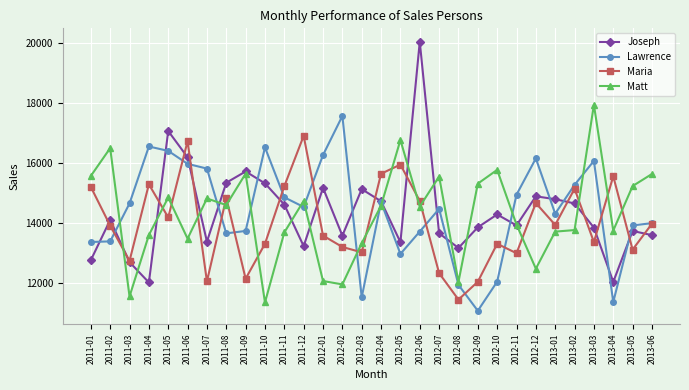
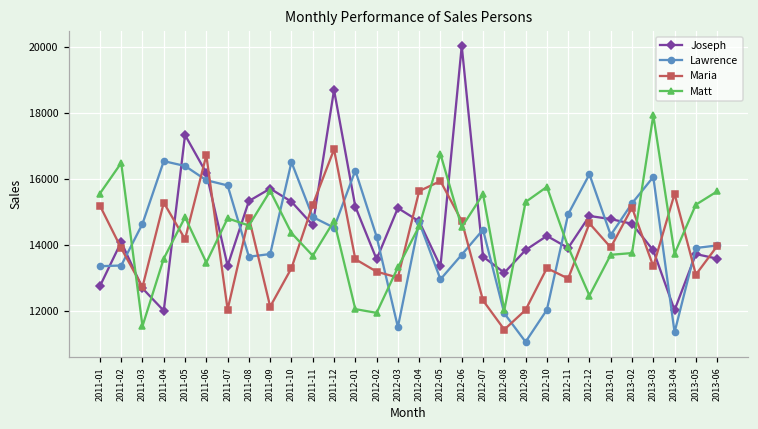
Joseph, 2011-05: 17100 -> 17300
Matt, 2011-10: 11300 -> 14400
Joseph, 2011-12: 13200 -> 18700
Lawrence, 2012-02: 17600 -> 14300
